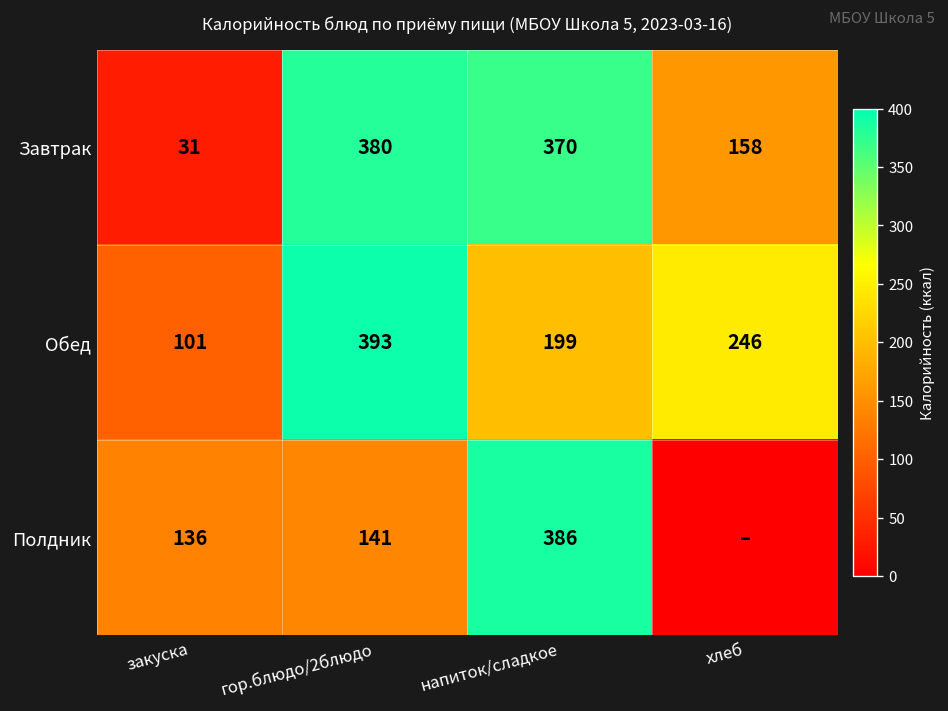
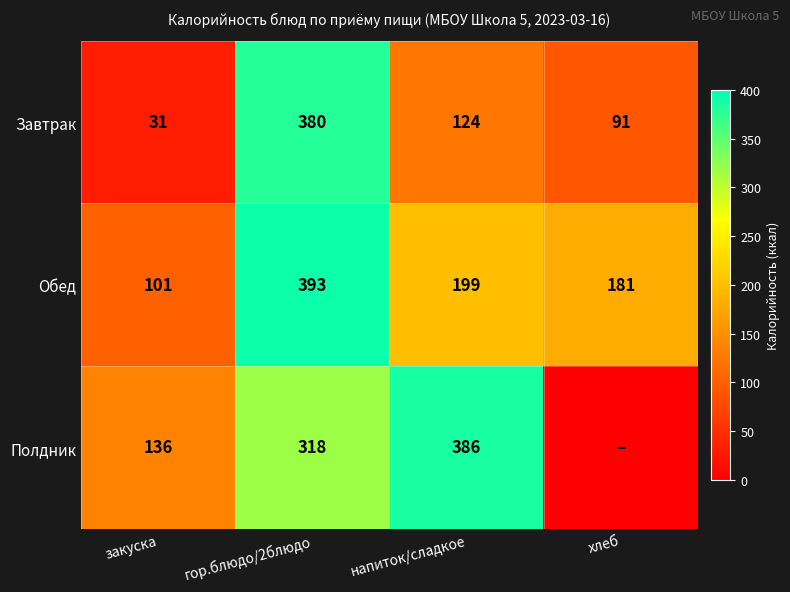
Завтрак, напиток/сладкое: 370 -> 124
Завтрак, хлеб: 158 -> 91
Обед, хлеб: 246 -> 181
Полдник, гор.блюдо/2блюдо: 141 -> 318
